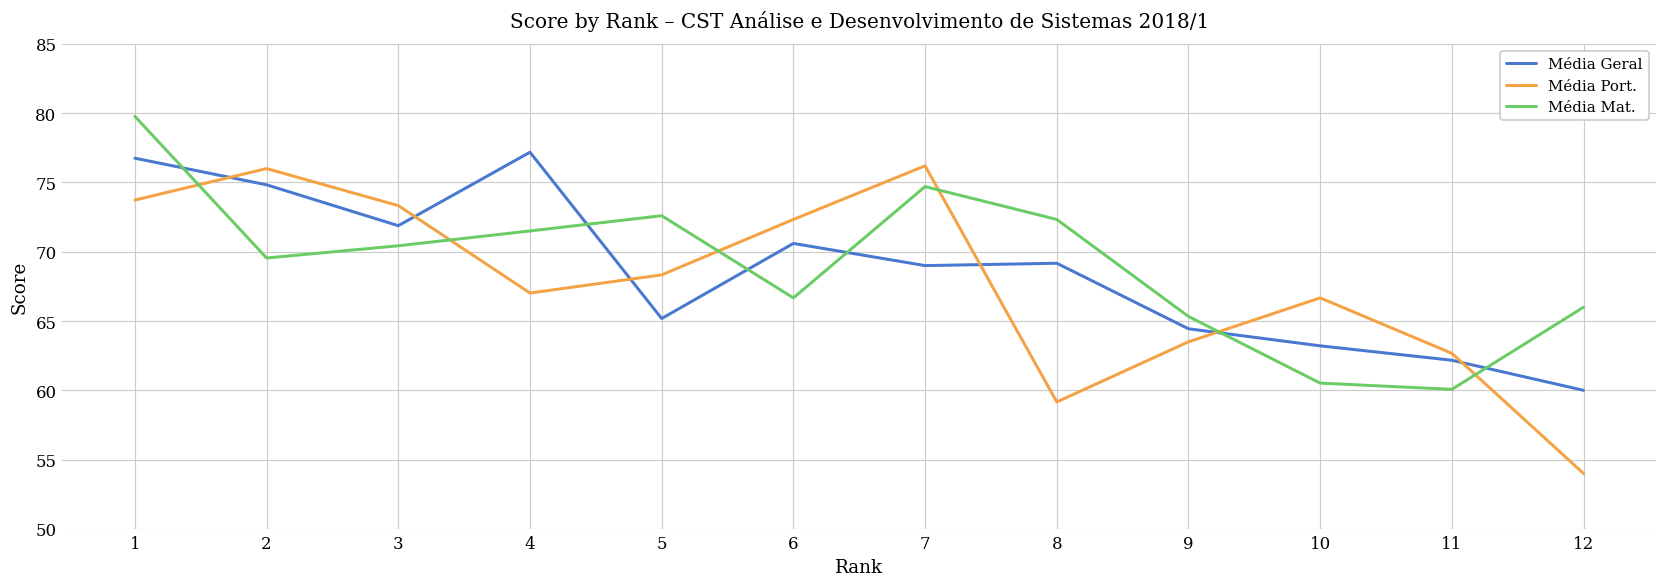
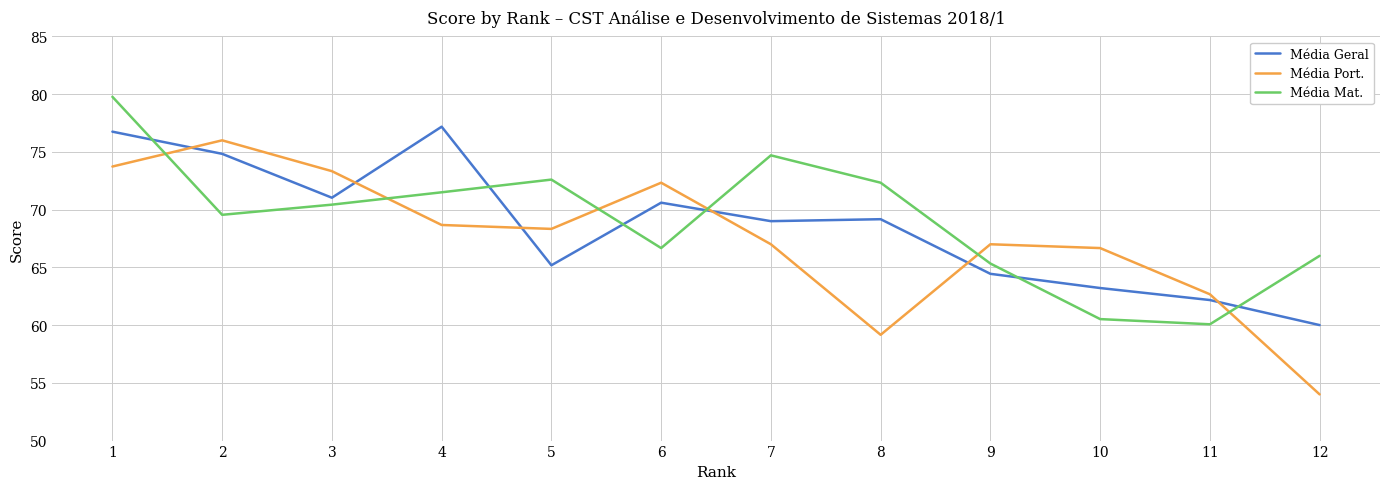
Média Geral, 3: 71.9 -> 71.0
Média Port., 4: 67.0 -> 68.7
Média Port., 7: 76.2 -> 67.0
Média Port., 9: 63.5 -> 67.0
